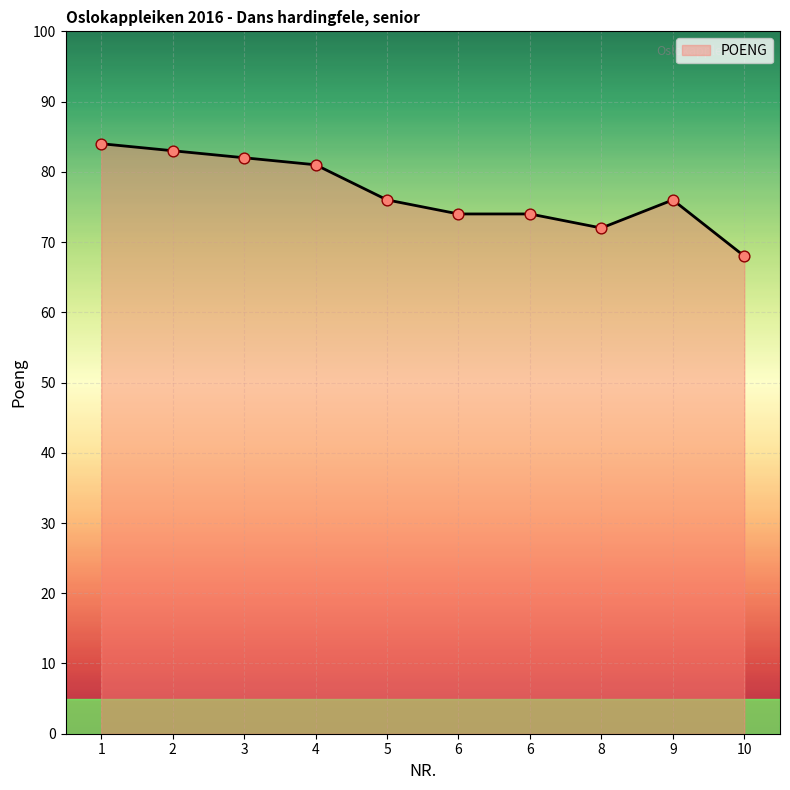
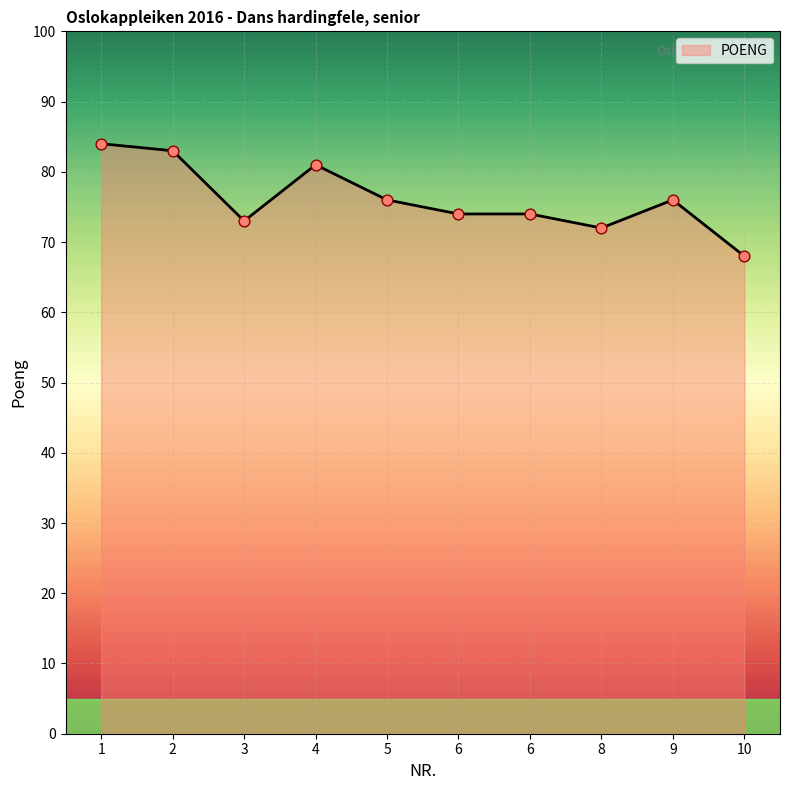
3: 82 -> 73
